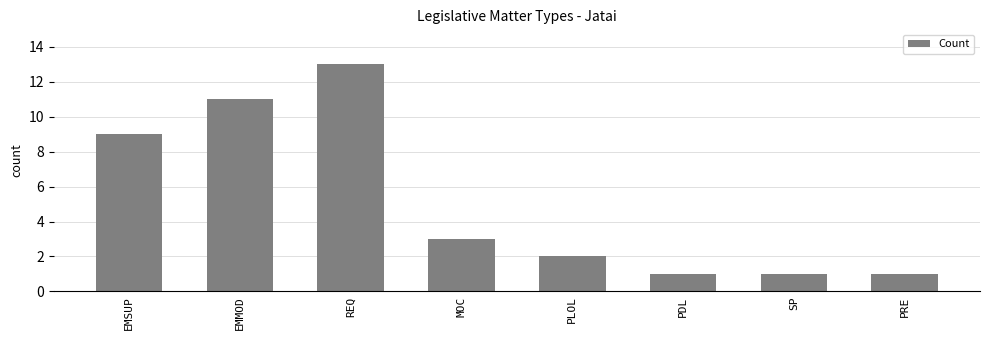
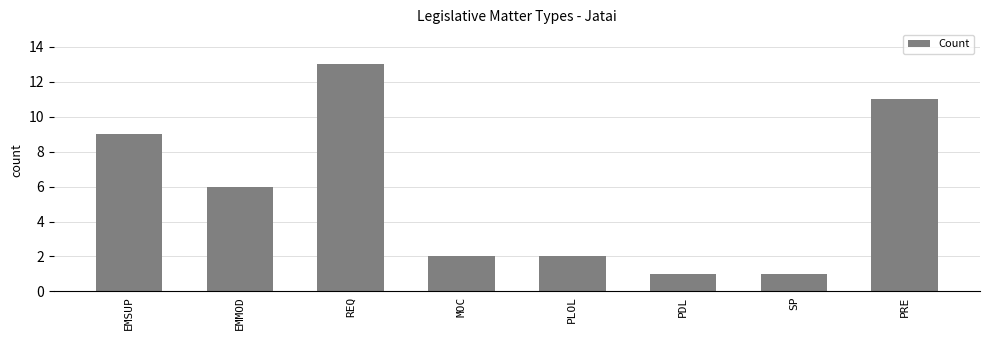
EMMOD: 11 -> 6
MOC: 3 -> 2
PRE: 1 -> 11
